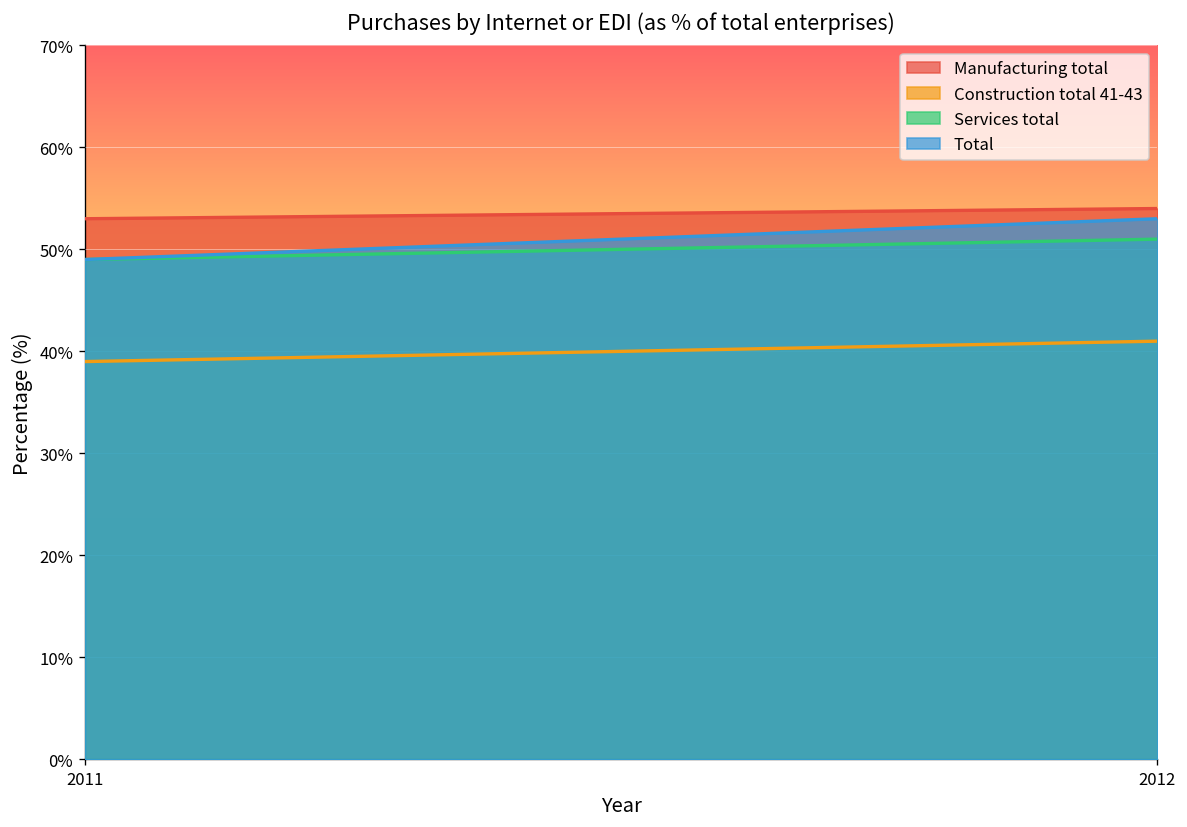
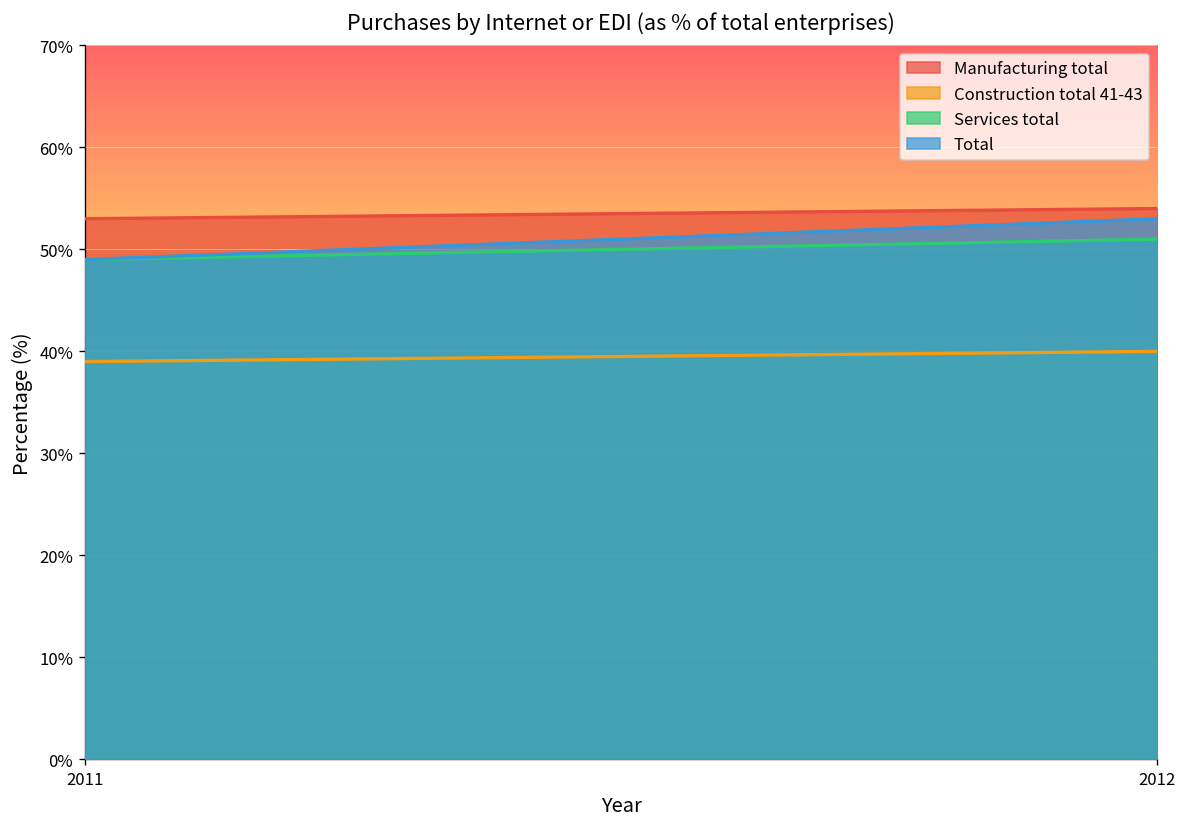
Construction total 41-43, 2012: 41% -> 40%
